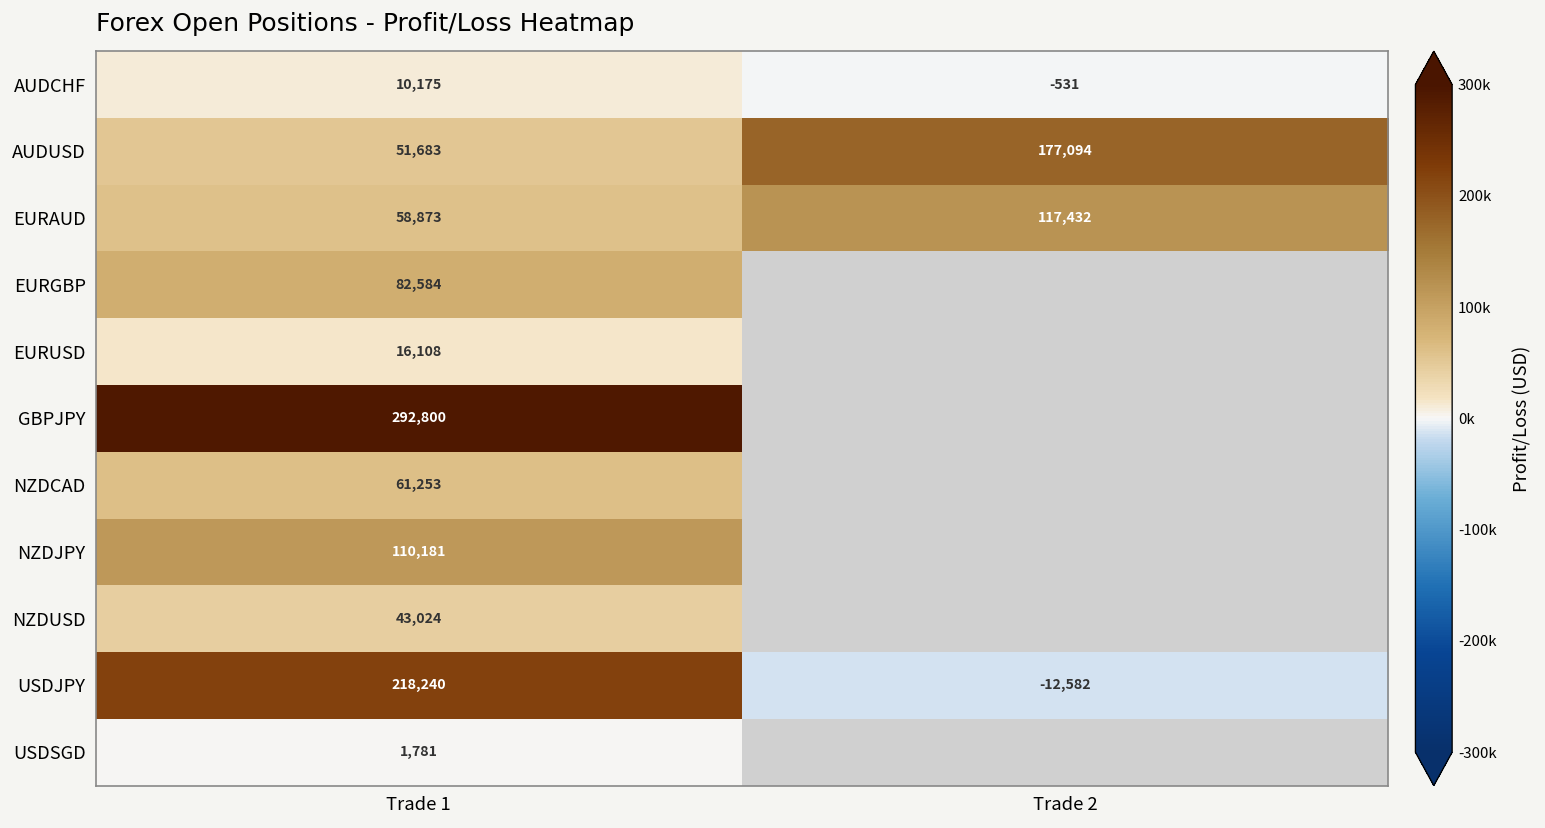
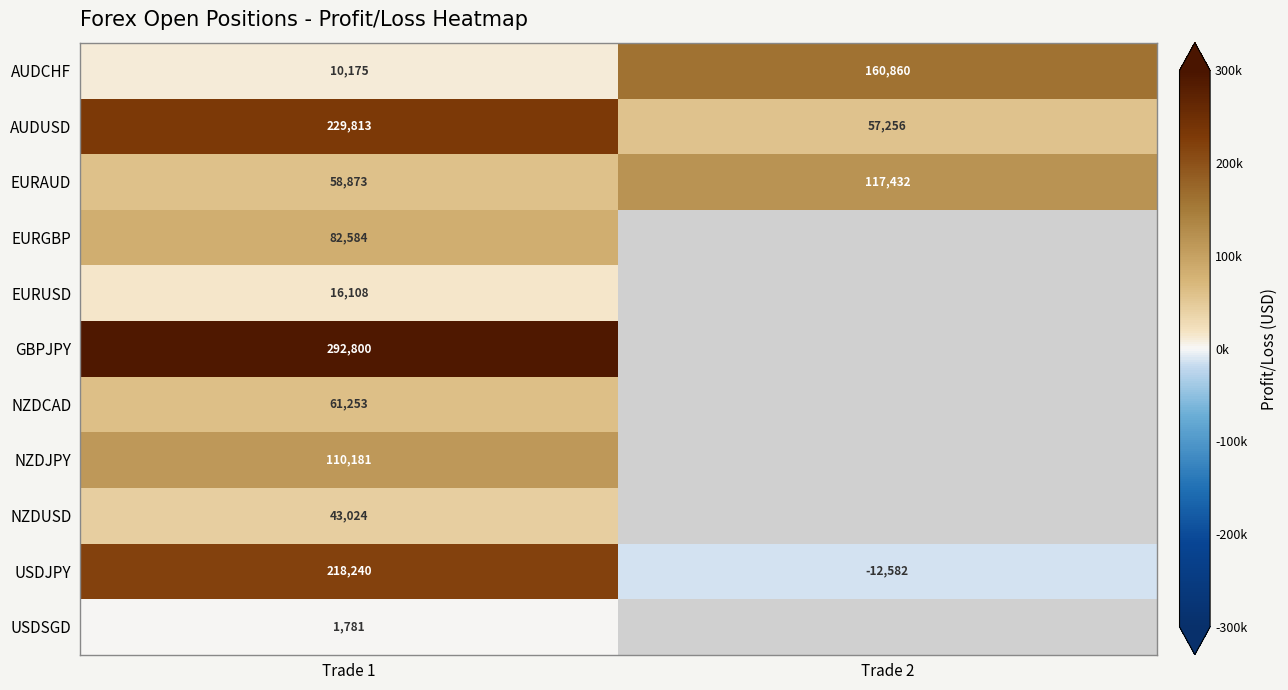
AUDCHF, Trade 2: -531 -> 160,860
AUDUSD, Trade 1: 51,683 -> 229,813
AUDUSD, Trade 2: 177,094 -> 57,256
